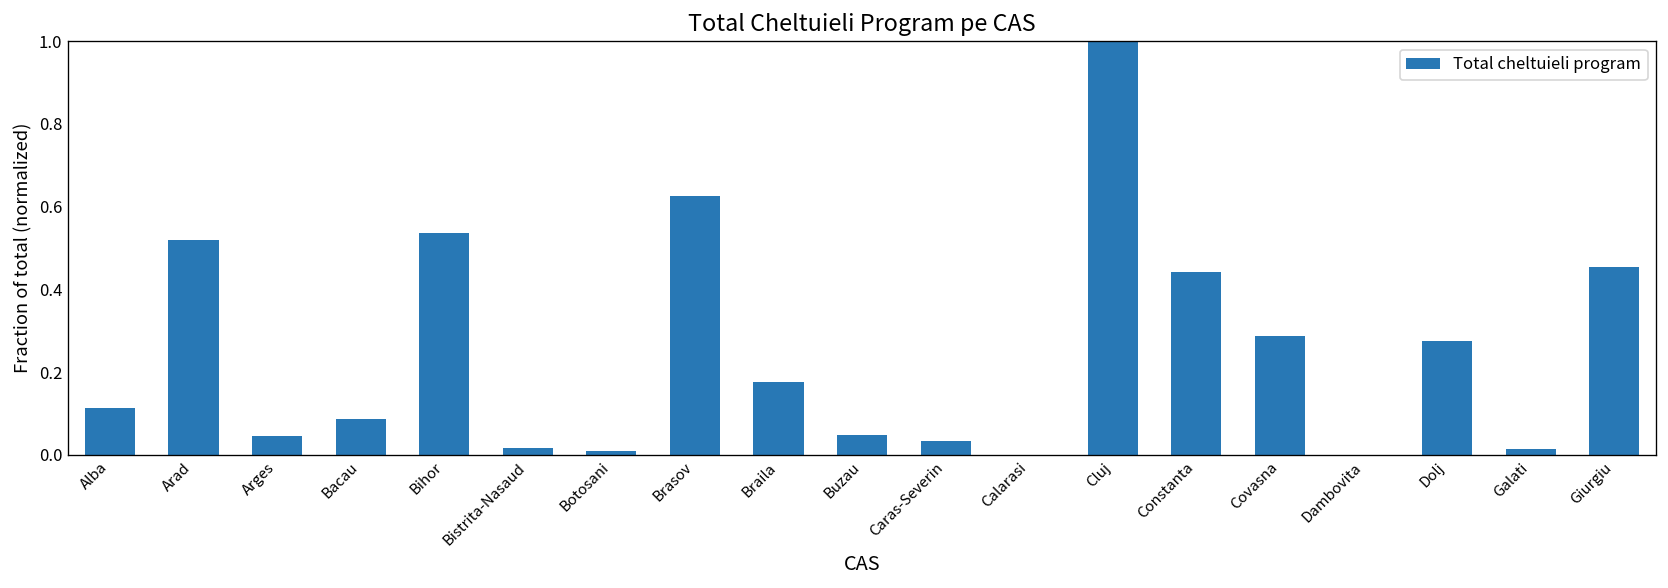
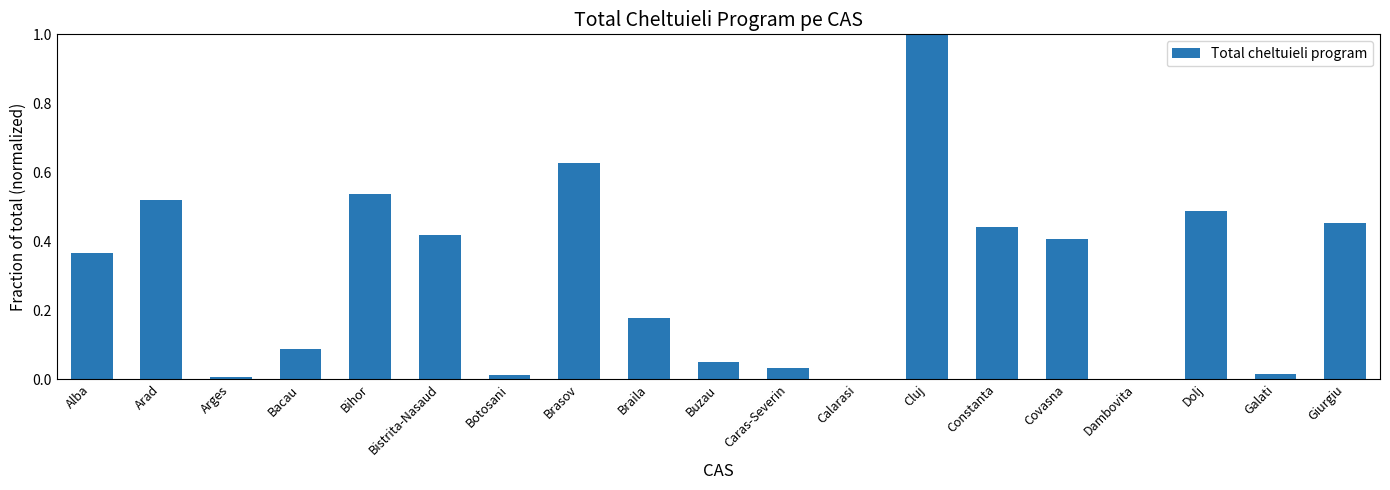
Alba: 0.11 -> 0.36
Arges: 0.05 -> 0.01
Bistrita-Nasaud: 0.02 -> 0.42
Covasna: 0.29 -> 0.41
Dolj: 0.28 -> 0.49
